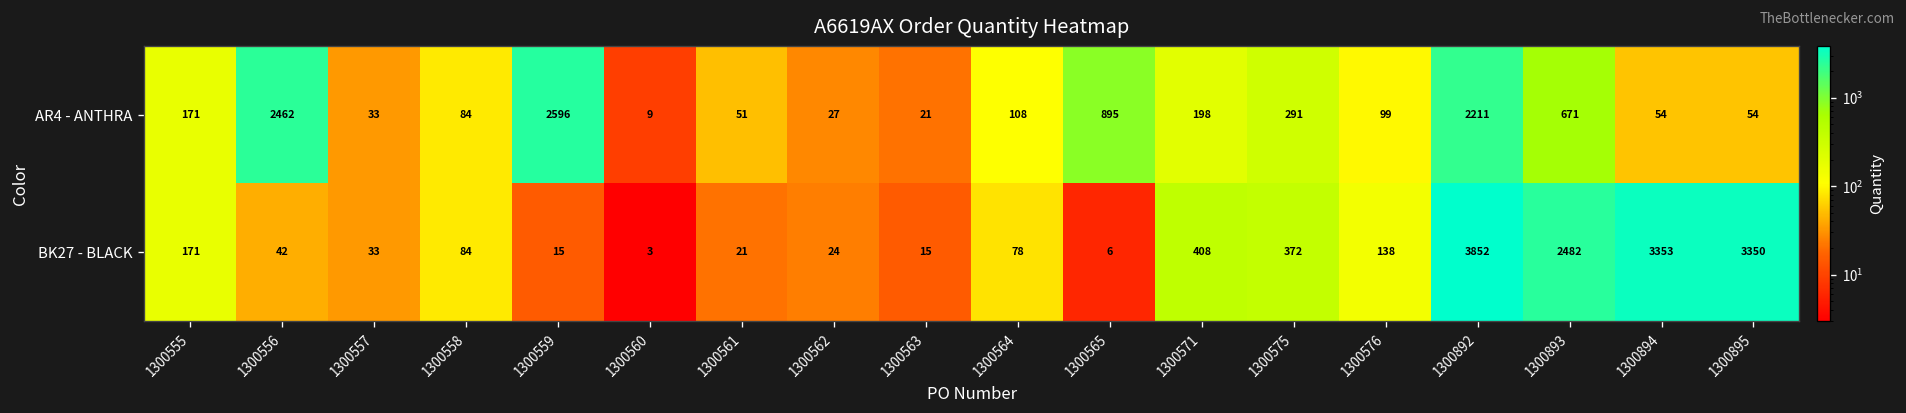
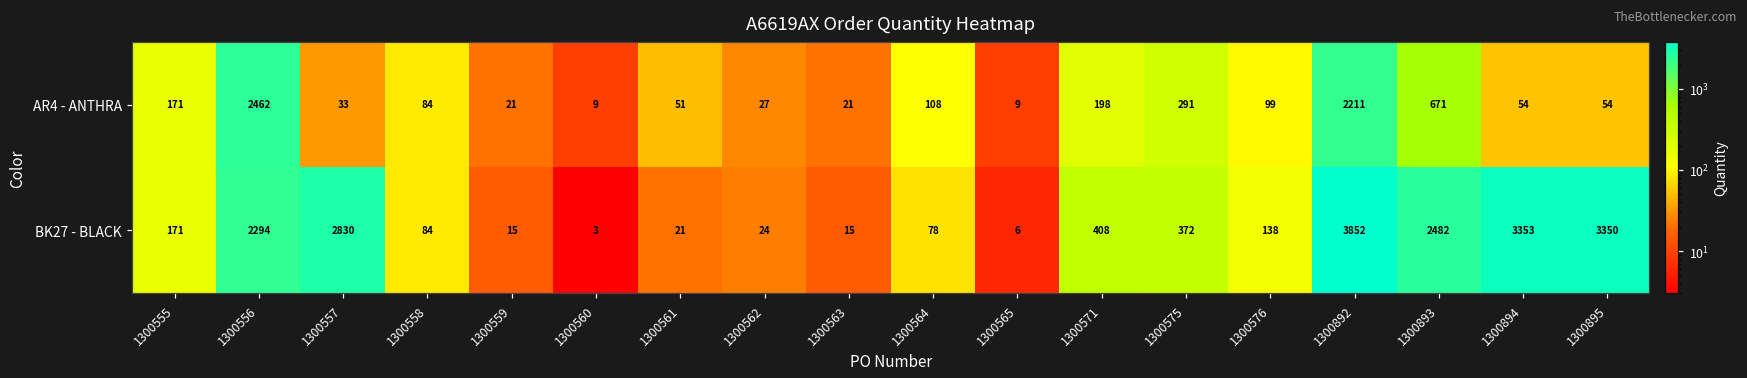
AR4 - ANTHRA, 1300559: 2596 -> 21
AR4 - ANTHRA, 1300565: 895 -> 9
BK27 - BLACK, 1300556: 42 -> 2294
BK27 - BLACK, 1300557: 33 -> 2830
